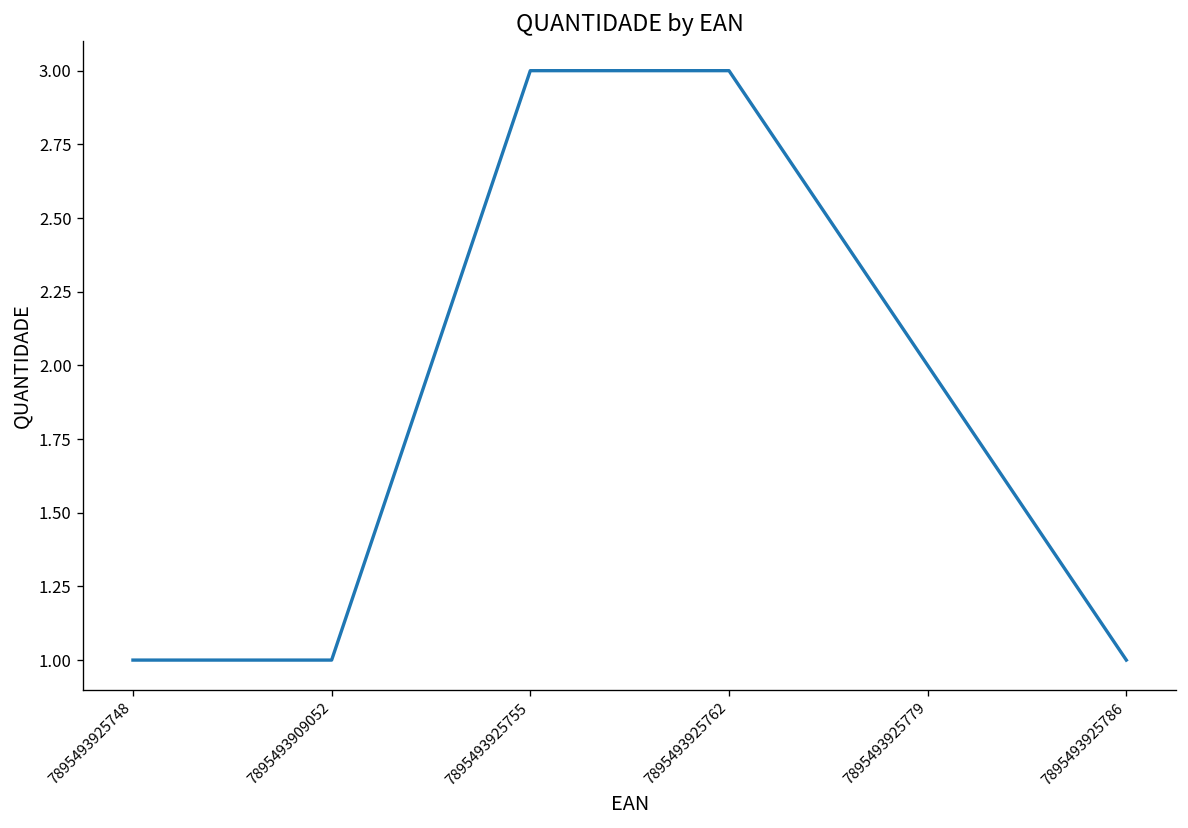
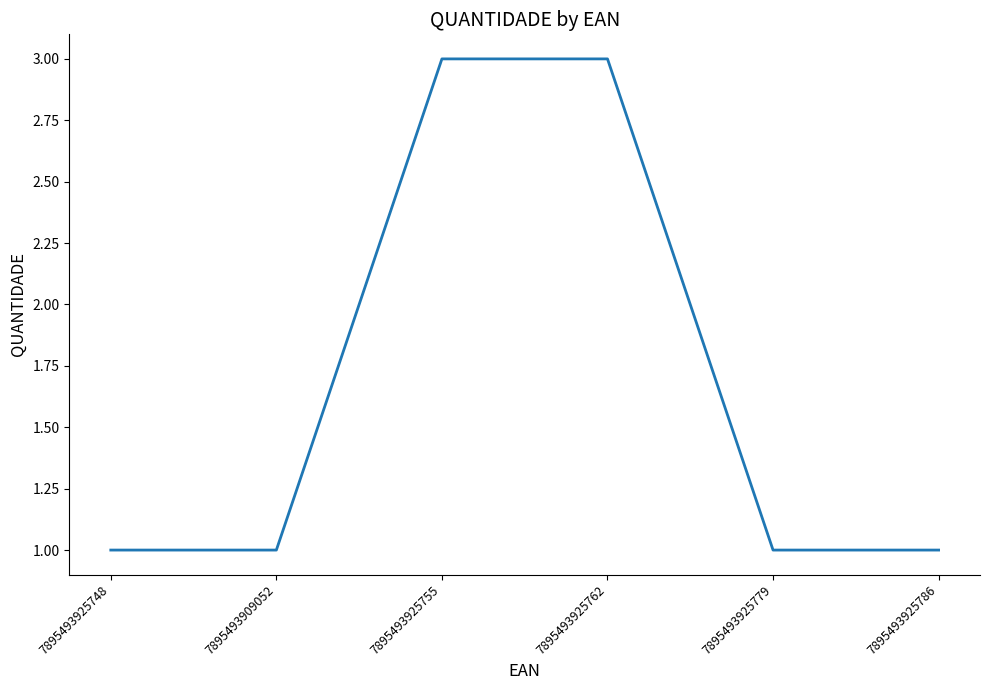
7895493925779: 2 -> 1
